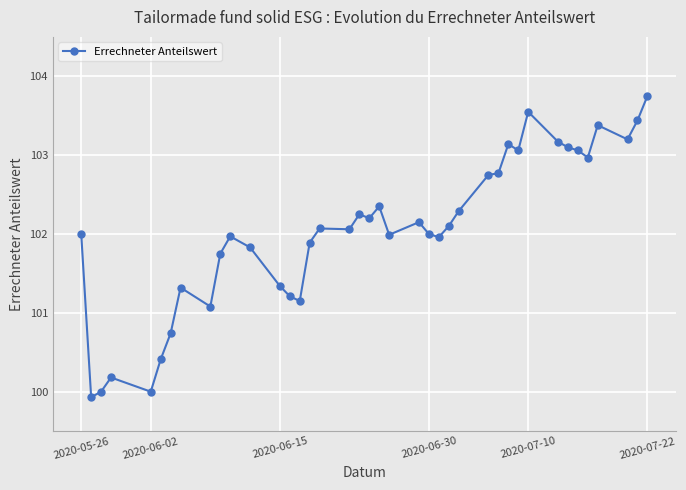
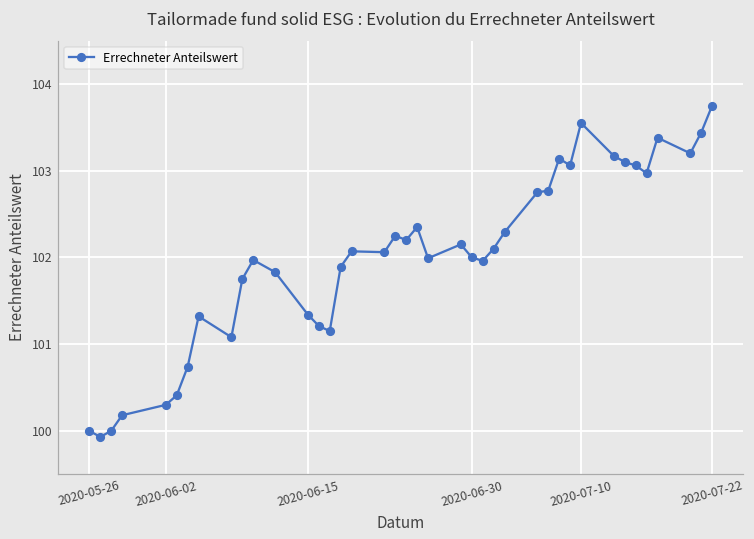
2020-05-26: 102 -> 100
2020-06-02: 100.0 -> 100.3
